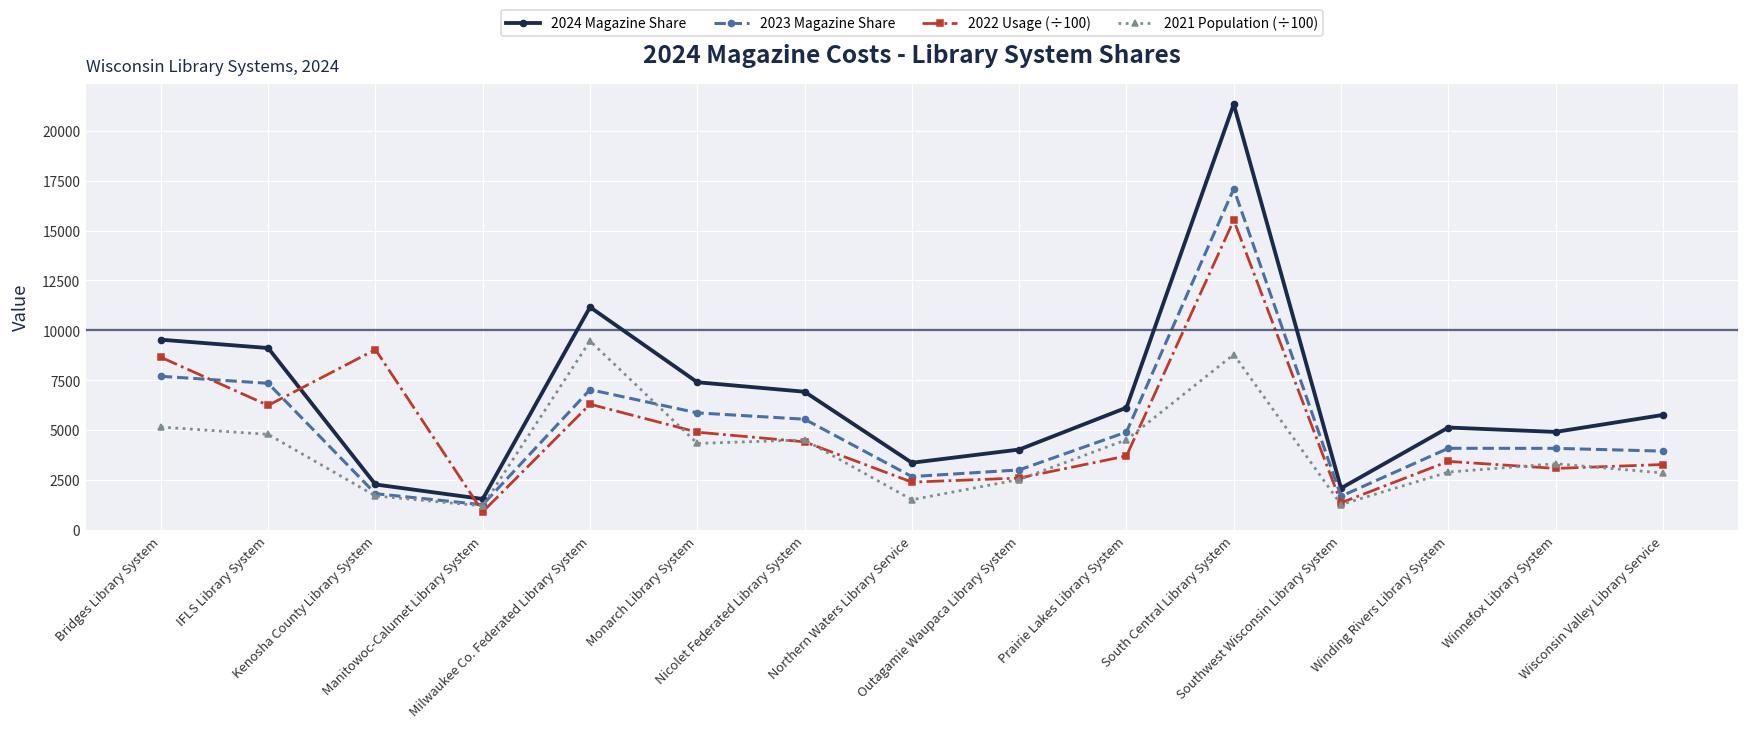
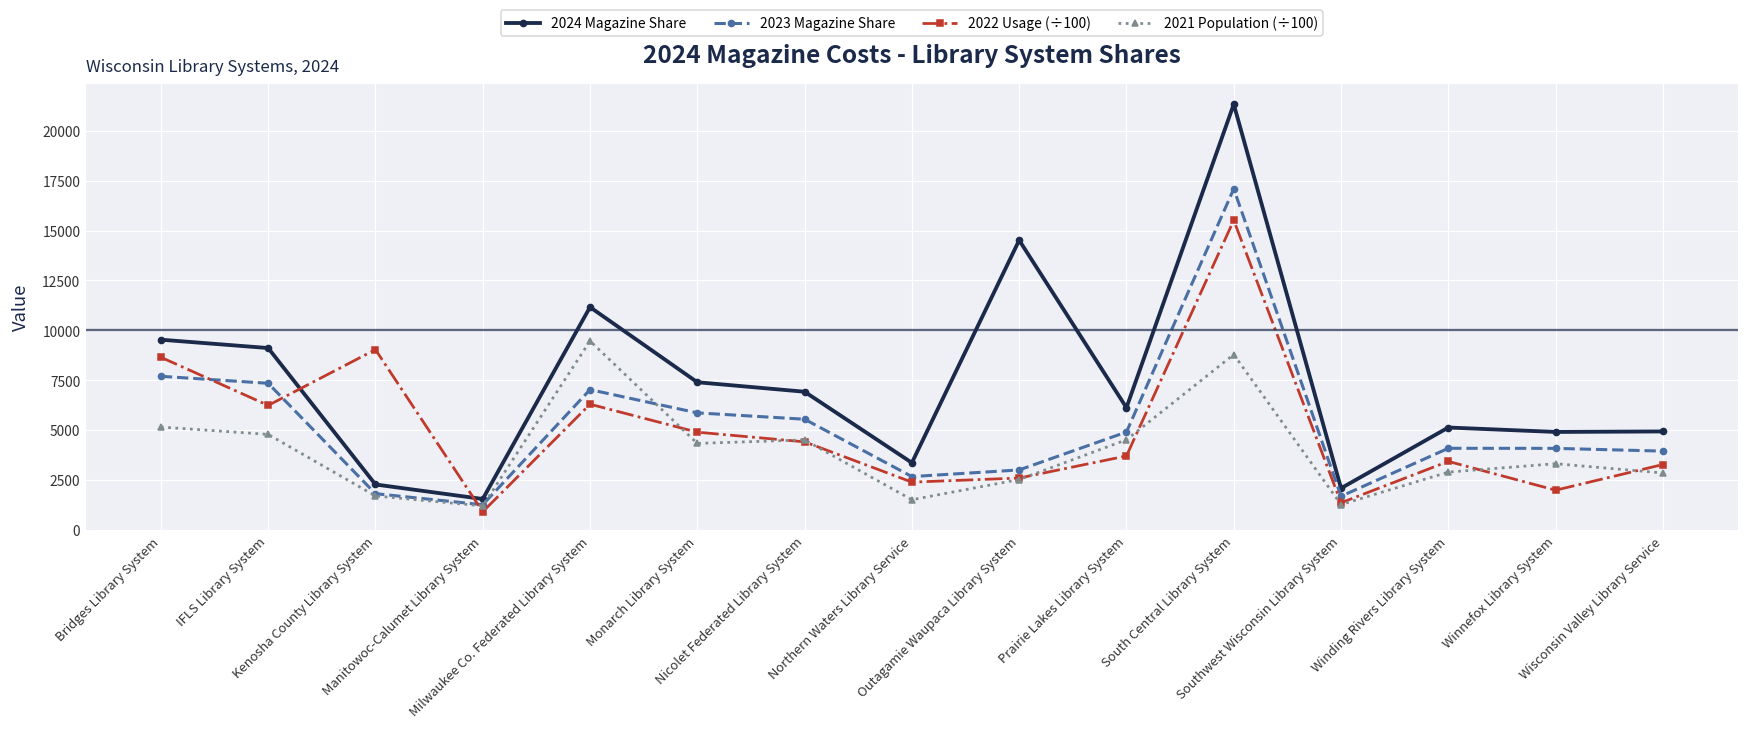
2024 Magazine Share, Outagamie Waupaca Library System: 4000 -> 14500
2022 Usage (÷100), Winnefox Library System: 3100 -> 2000
2024 Magazine Share, Wisconsin Valley Library Service: 5800 -> 4900
